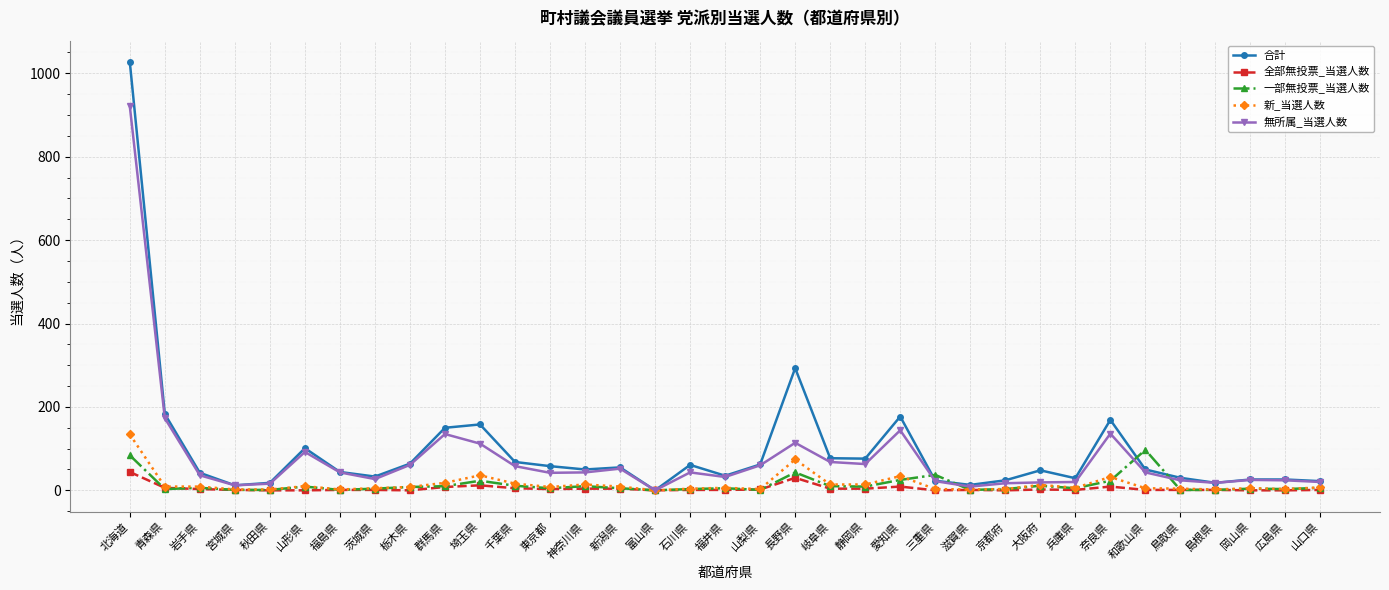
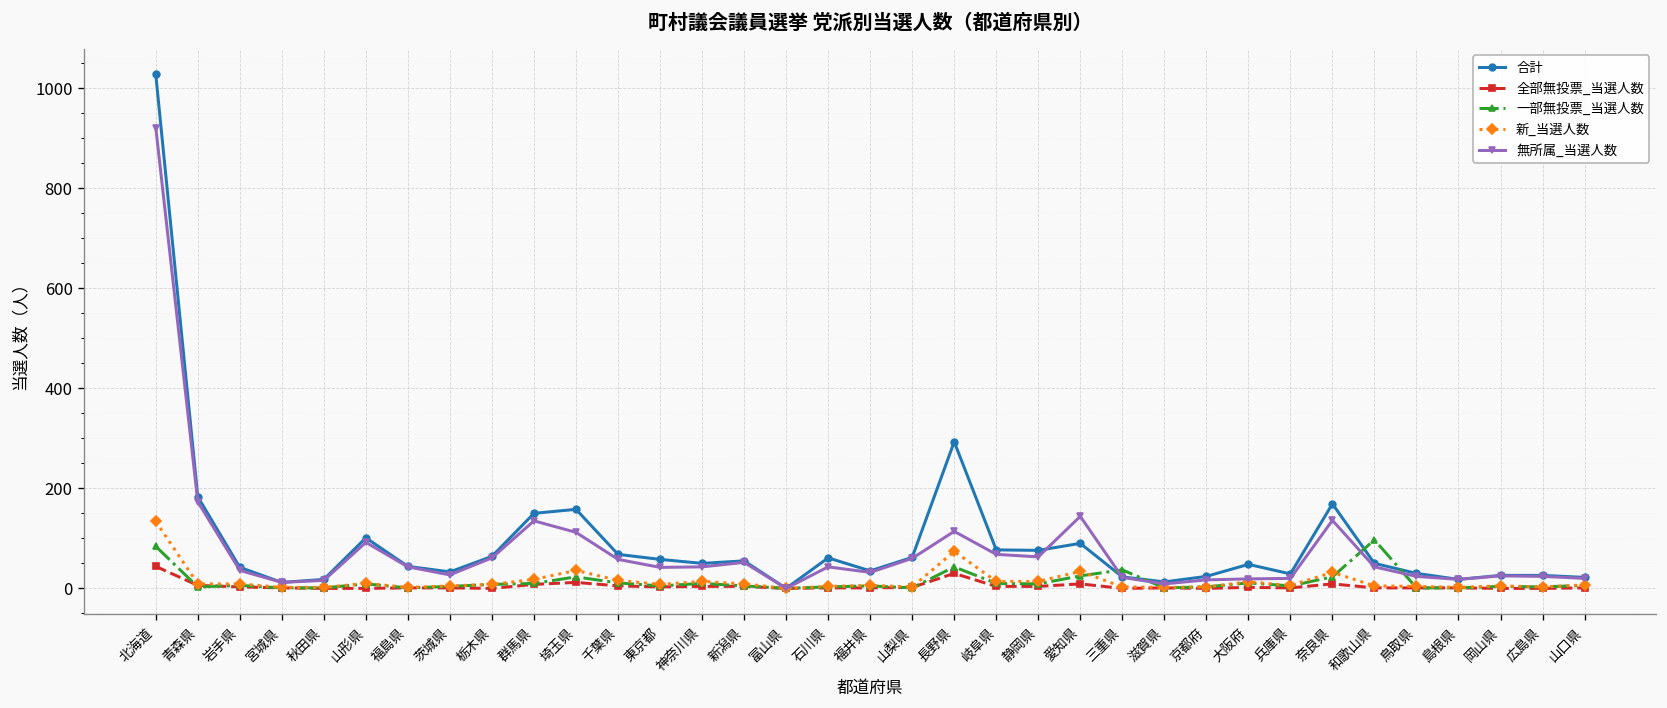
合計, 愛知県: 180 -> 90
